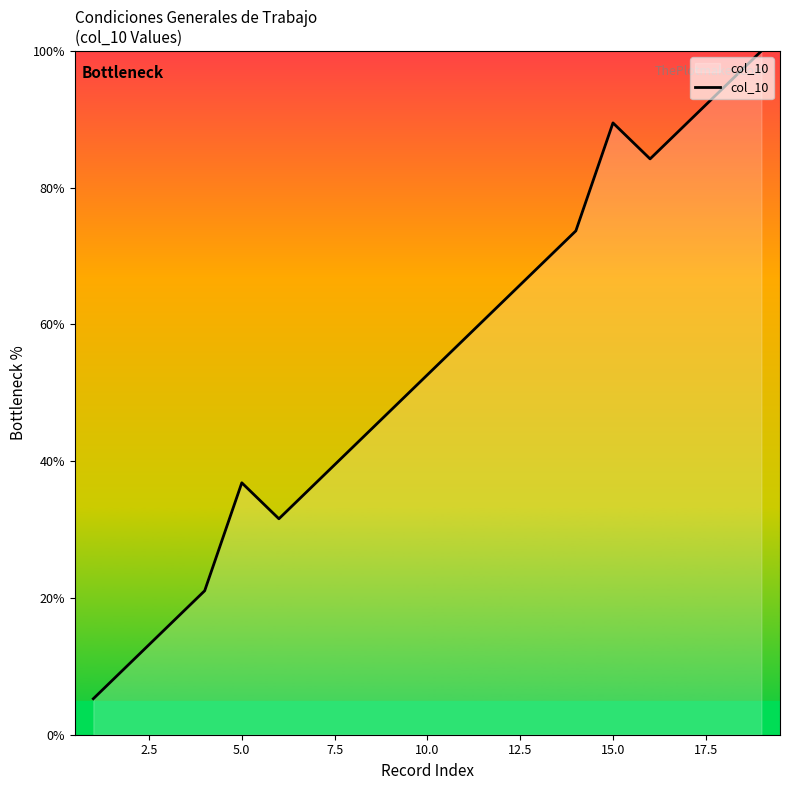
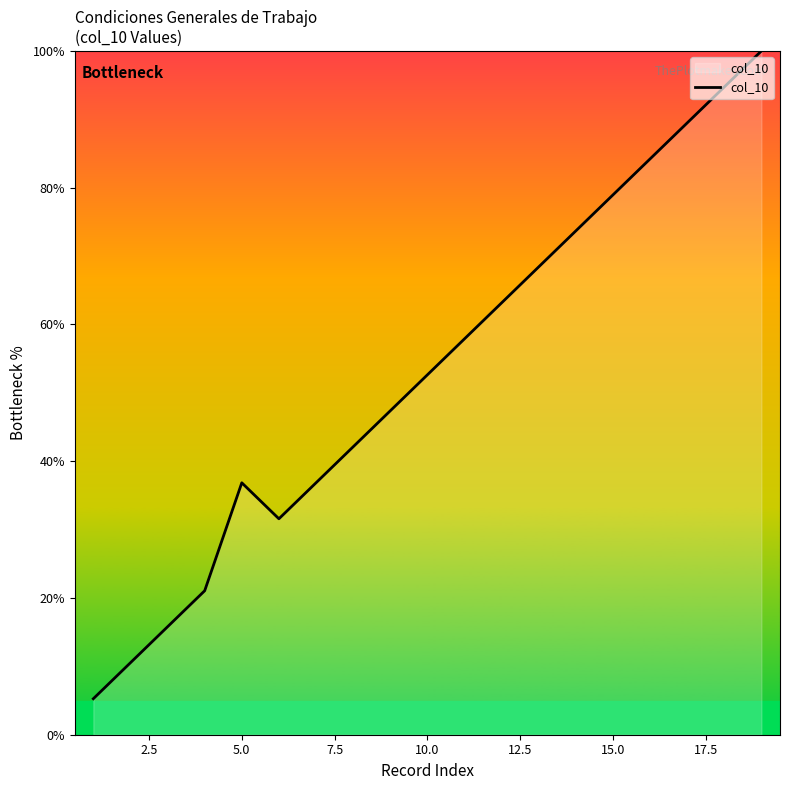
15.0: 89% -> 79%
